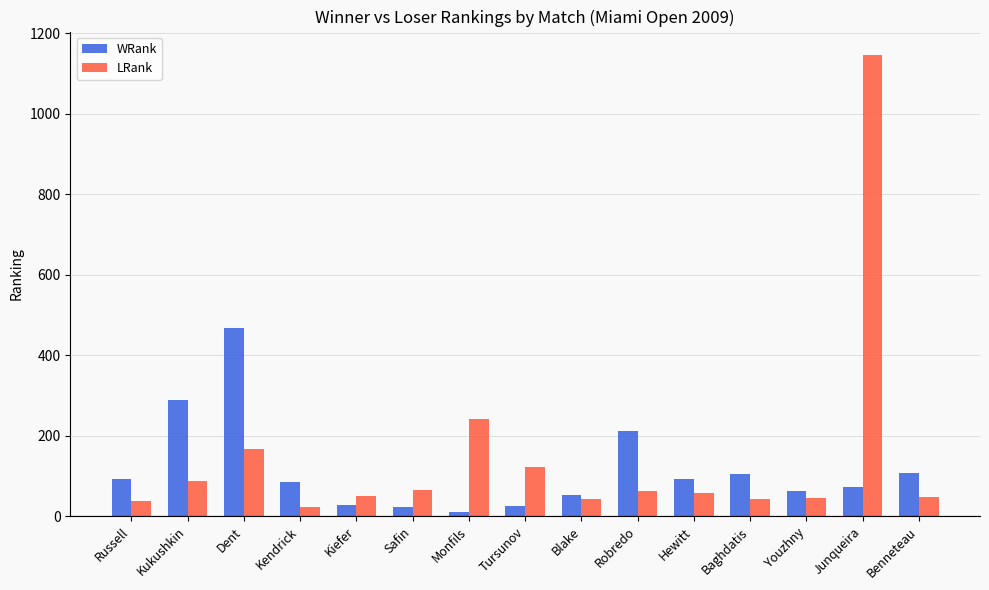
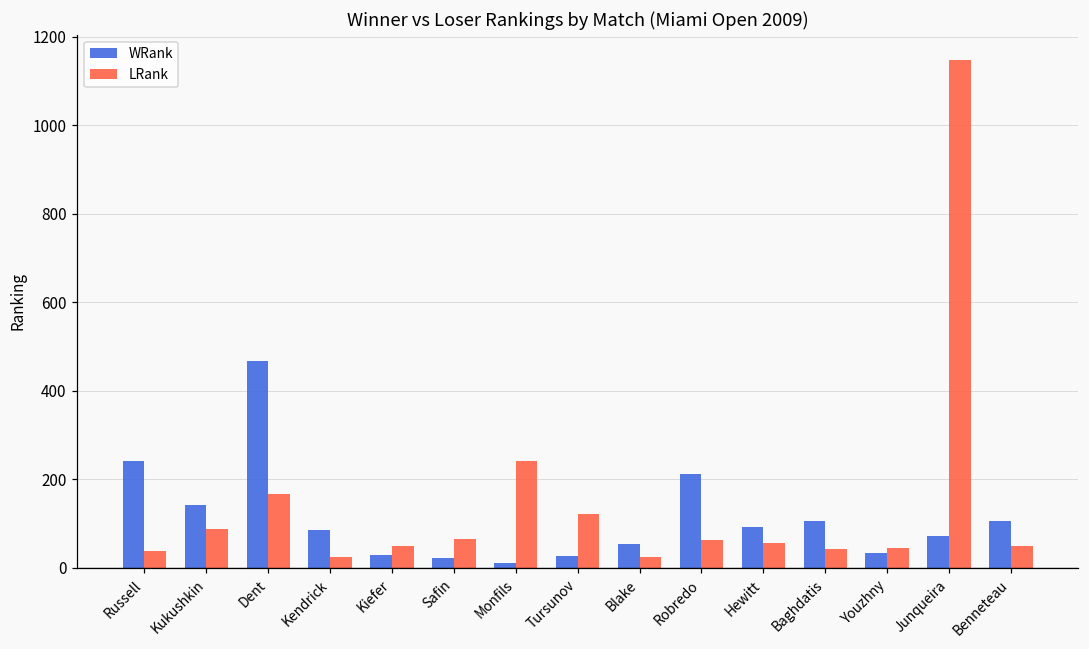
WRank, Russell: 90 -> 240
WRank, Kukushkin: 290 -> 140
LRank, Blake: 40 -> 20
WRank, Youzhny: 60 -> 30
